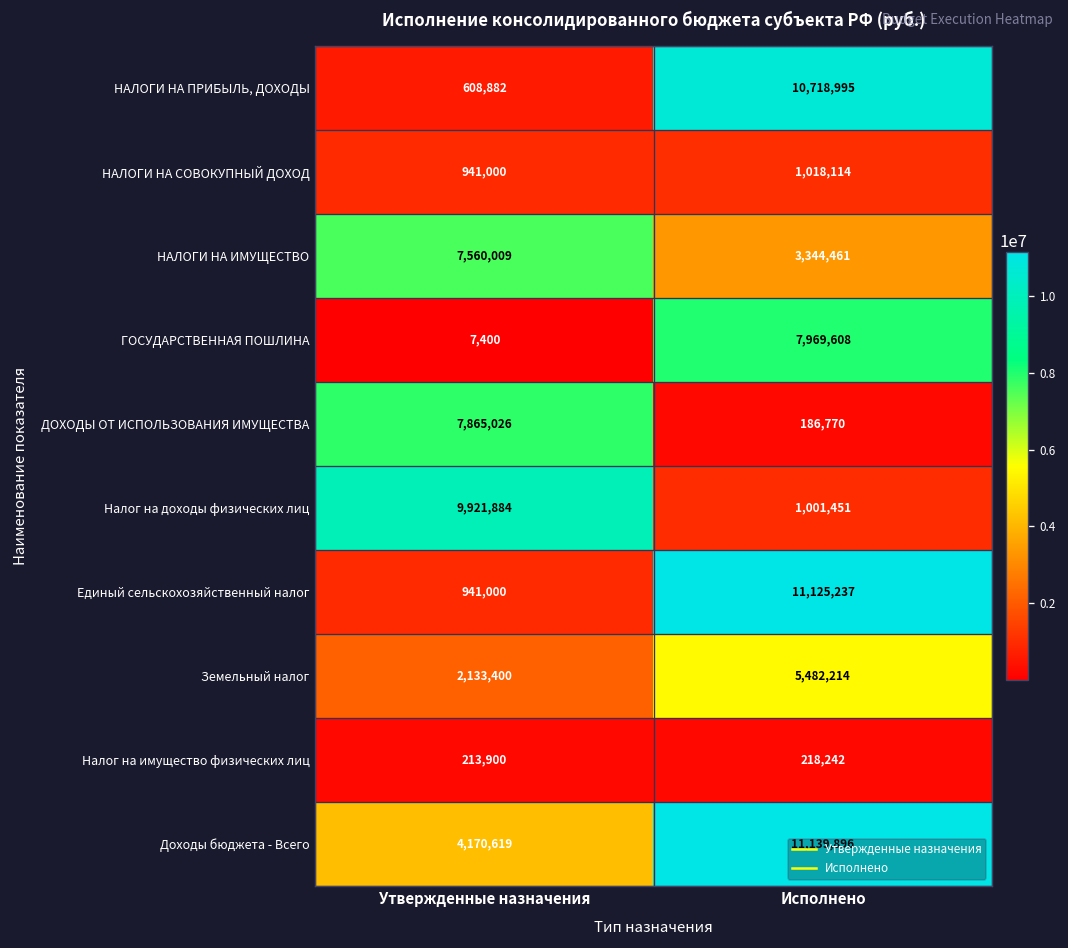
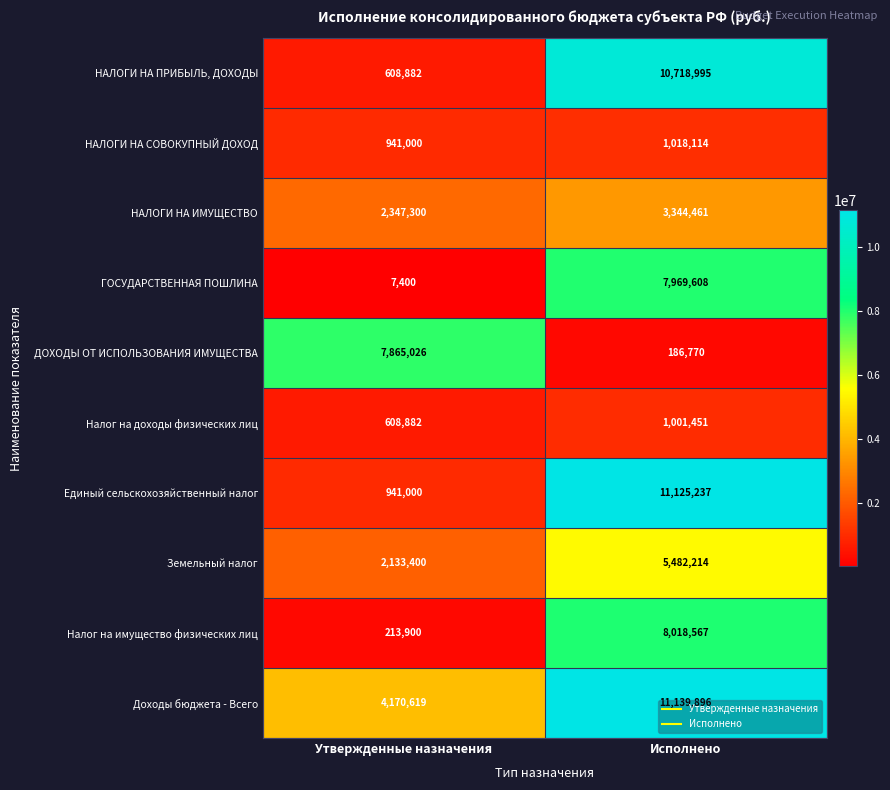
НАЛОГИ НА ИМУЩЕСТВО, Утвержденные назначения: 7,560,009 -> 2,347,300
Налог на доходы физических лиц, Утвержденные назначения: 9,921,884 -> 608,882
Налог на имущество физических лиц, Исполнено: 218,242 -> 8,018,567
